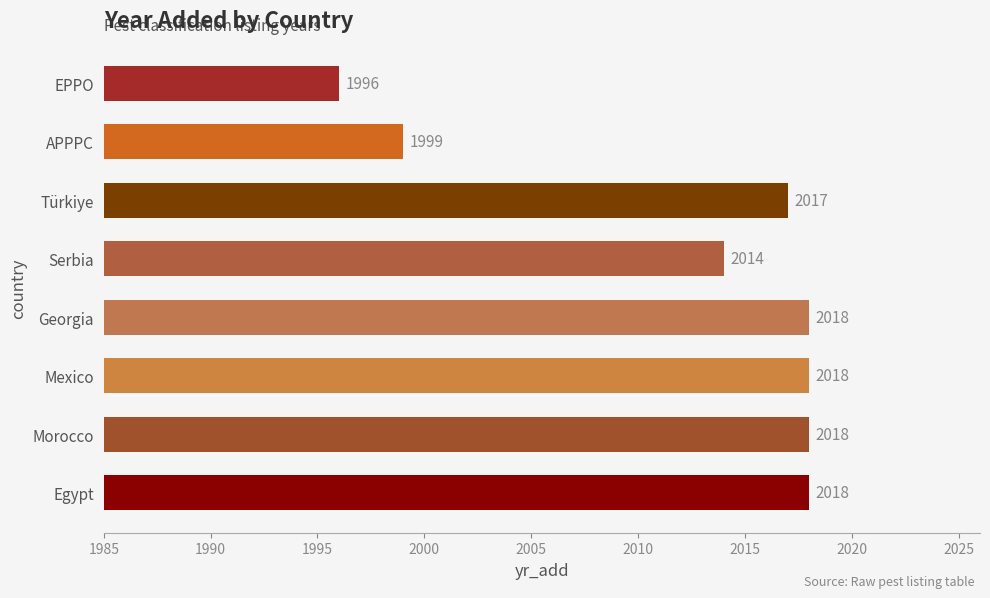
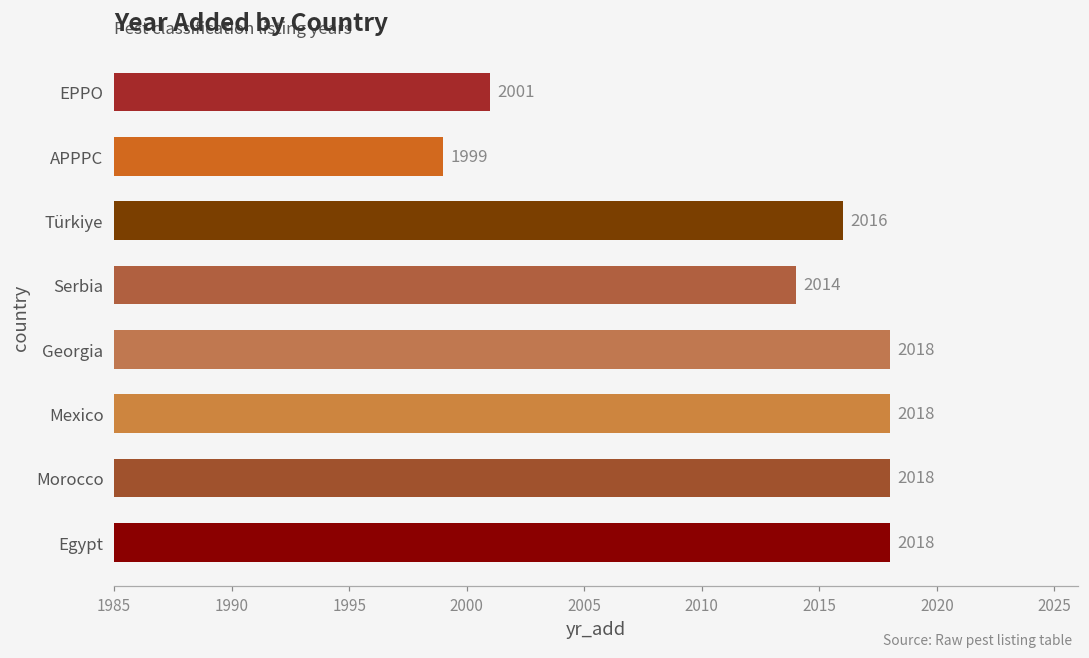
EPPO: 1996 -> 2001
Türkiye: 2017 -> 2016
